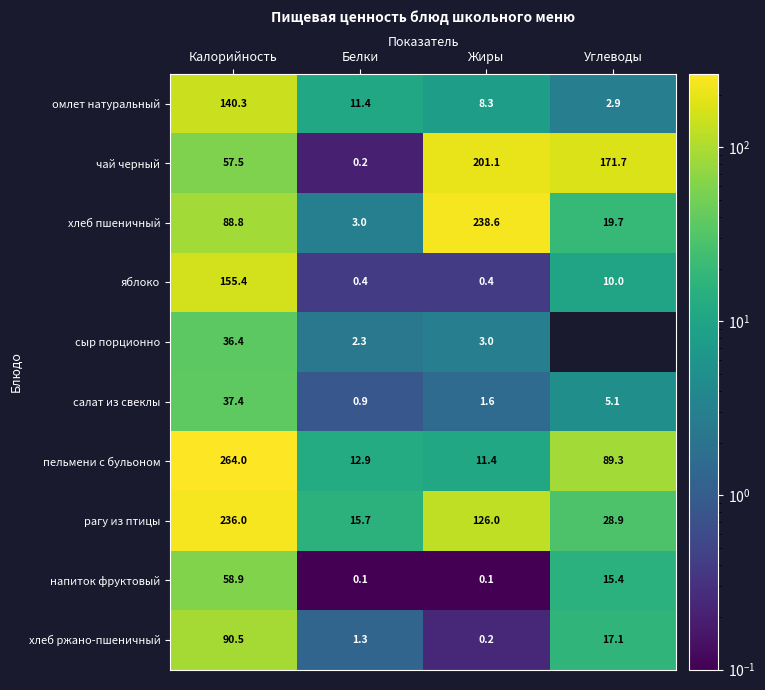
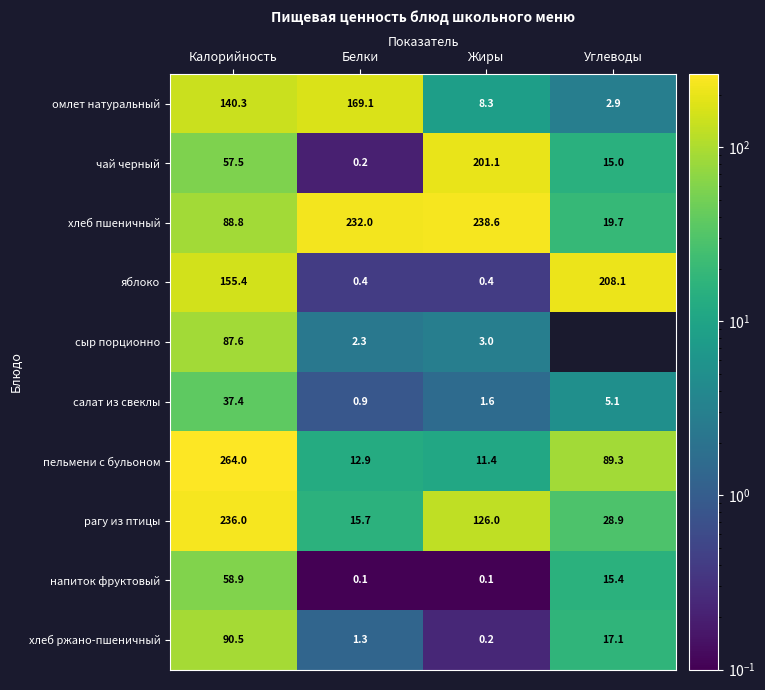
омлет натуральный, Белки: 11.4 -> 169.1
чай черный, Углеводы: 171.7 -> 15.0
хлеб пшеничный, Белки: 3.0 -> 232.0
яблоко, Углеводы: 10.0 -> 208.1
сыр порционно, Калорийность: 36.4 -> 87.6
